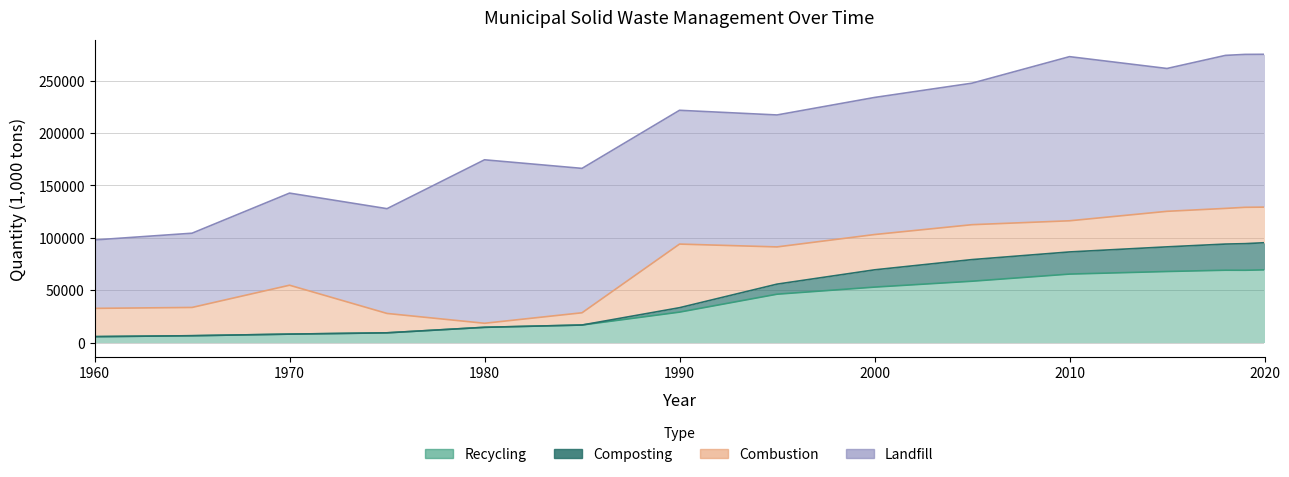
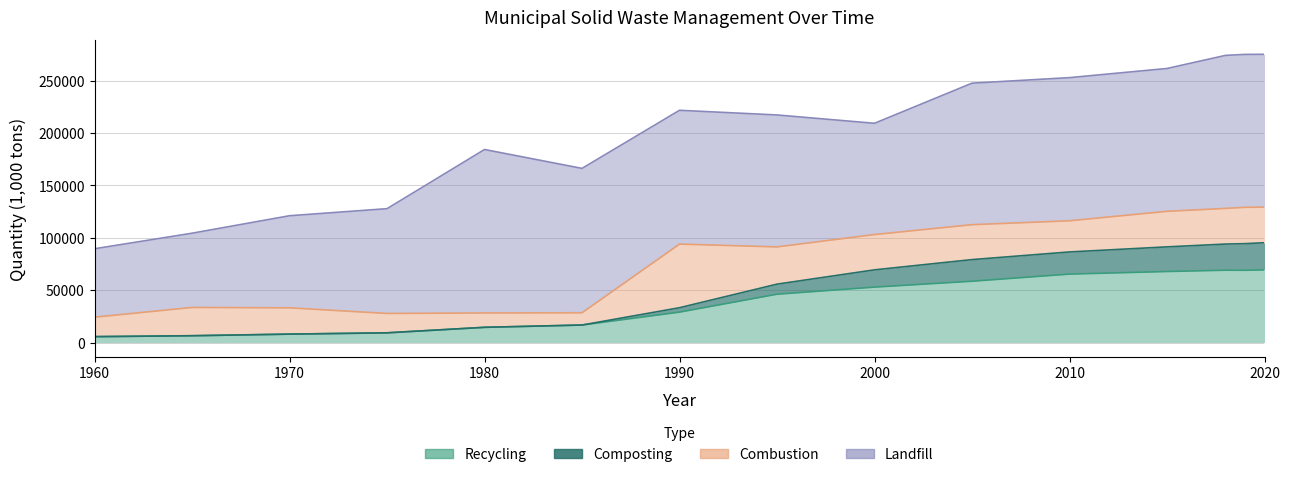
Combustion, 1960: 27000 -> 19000
Combustion, 1970: 47000 -> 25000
Combustion, 1980: 4000 -> 14000
Landfill, 2000: 131000 -> 106000
Landfill, 2010: 157000 -> 137000
